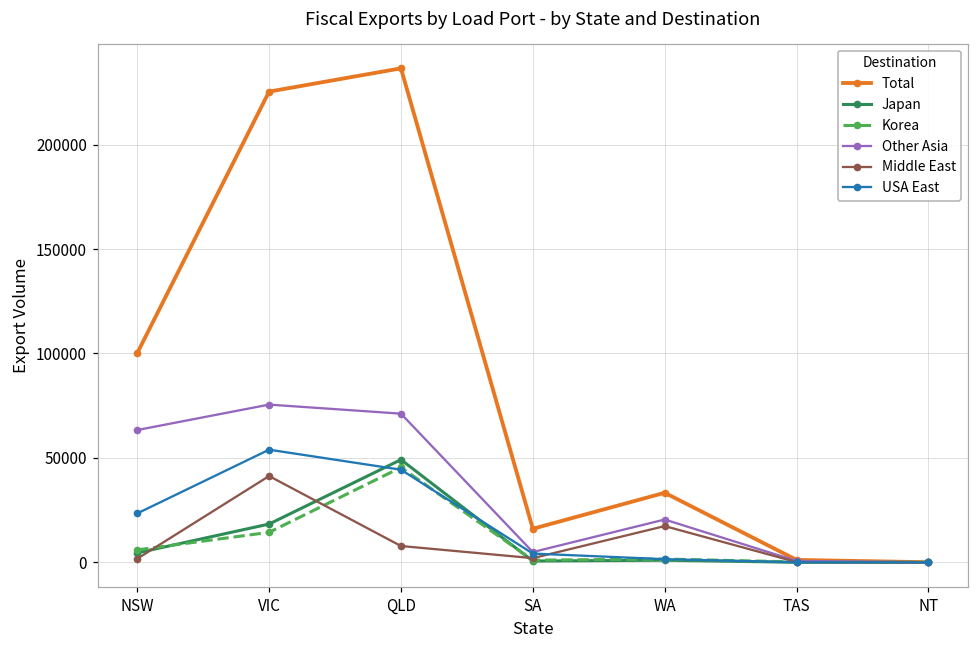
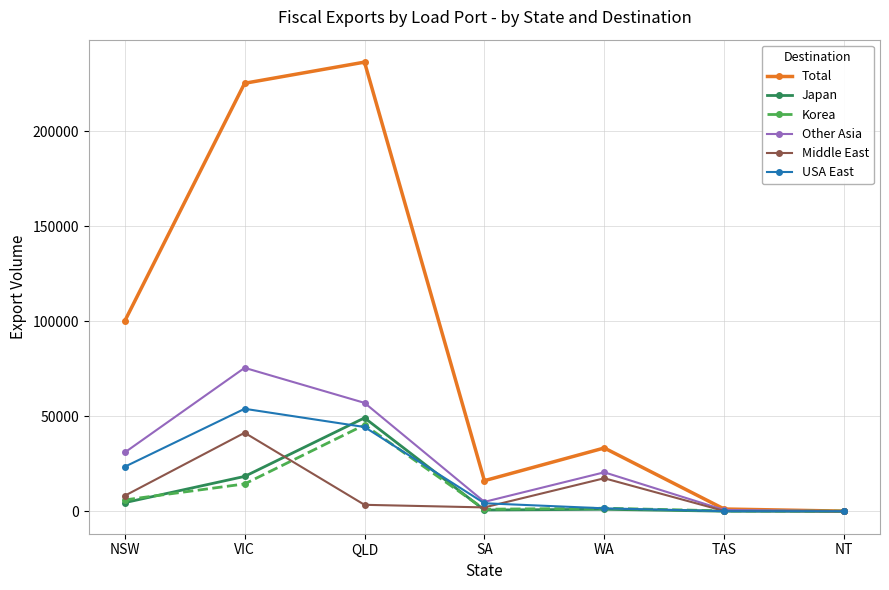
Other Asia, NSW: 63000 -> 31000
Middle East, NSW: 2000 -> 8000
Other Asia, QLD: 71000 -> 57000
Middle East, QLD: 8000 -> 3000
